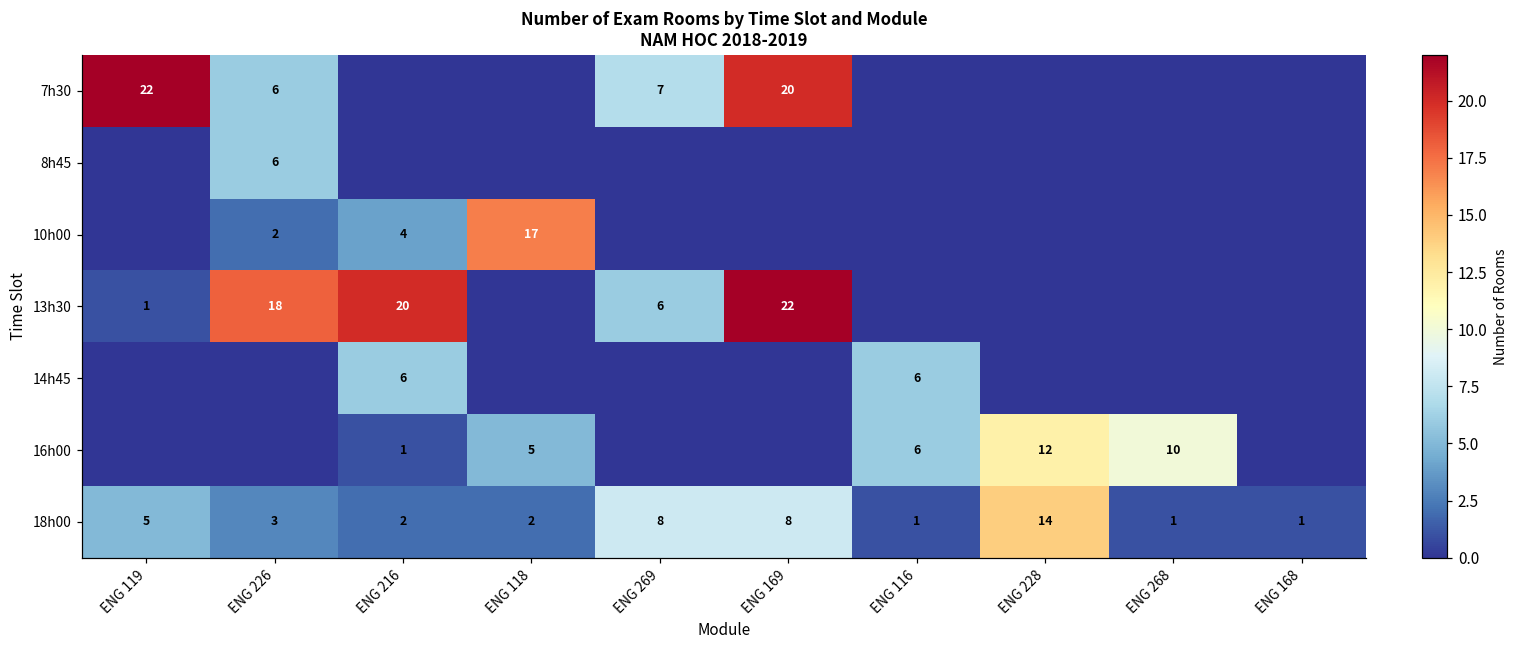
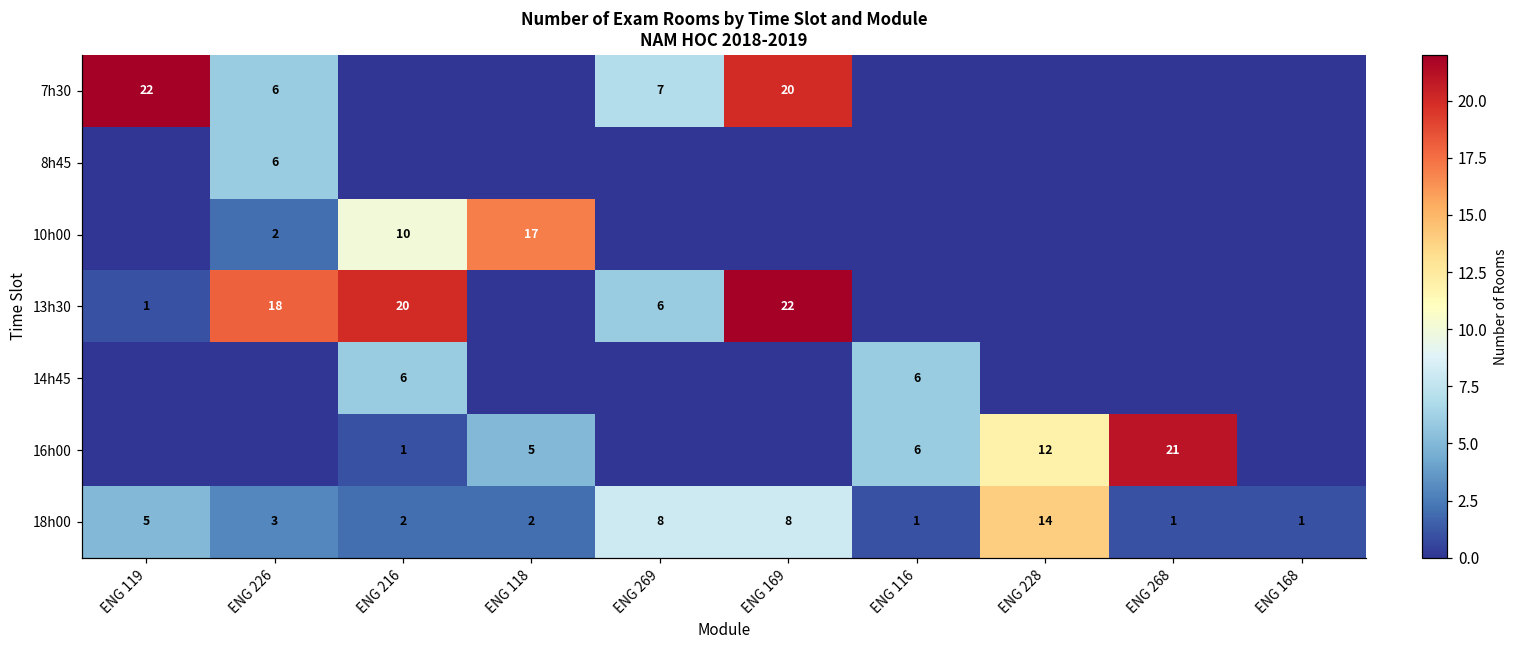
10h00, ENG 216: 4 -> 10
16h00, ENG 268: 10 -> 21
